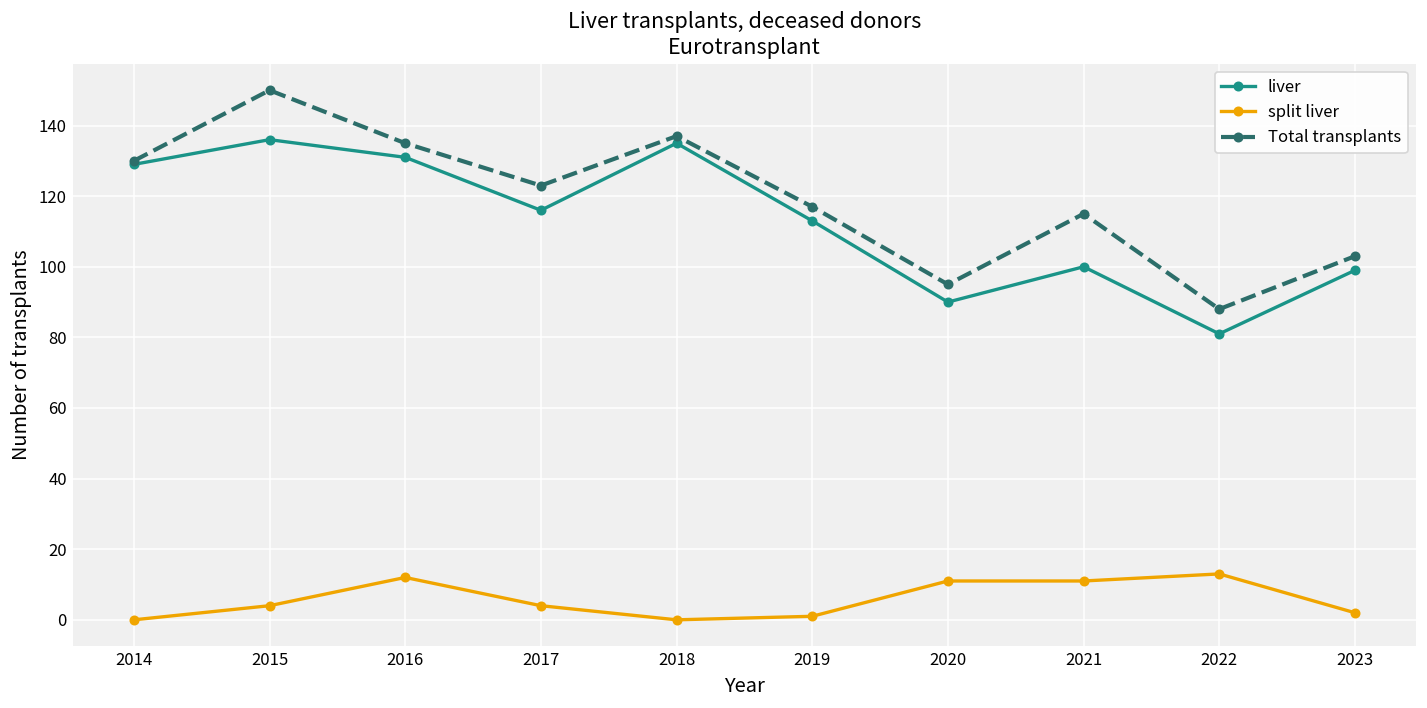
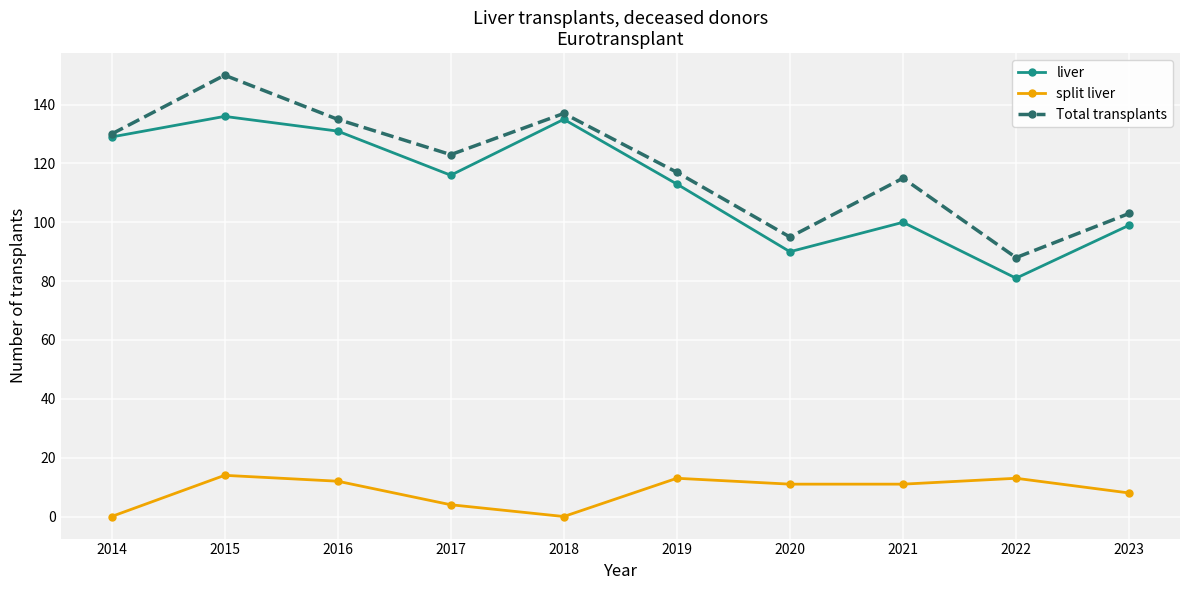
split liver, 2015: 4 -> 14
split liver, 2019: 1 -> 13
split liver, 2023: 2 -> 8
